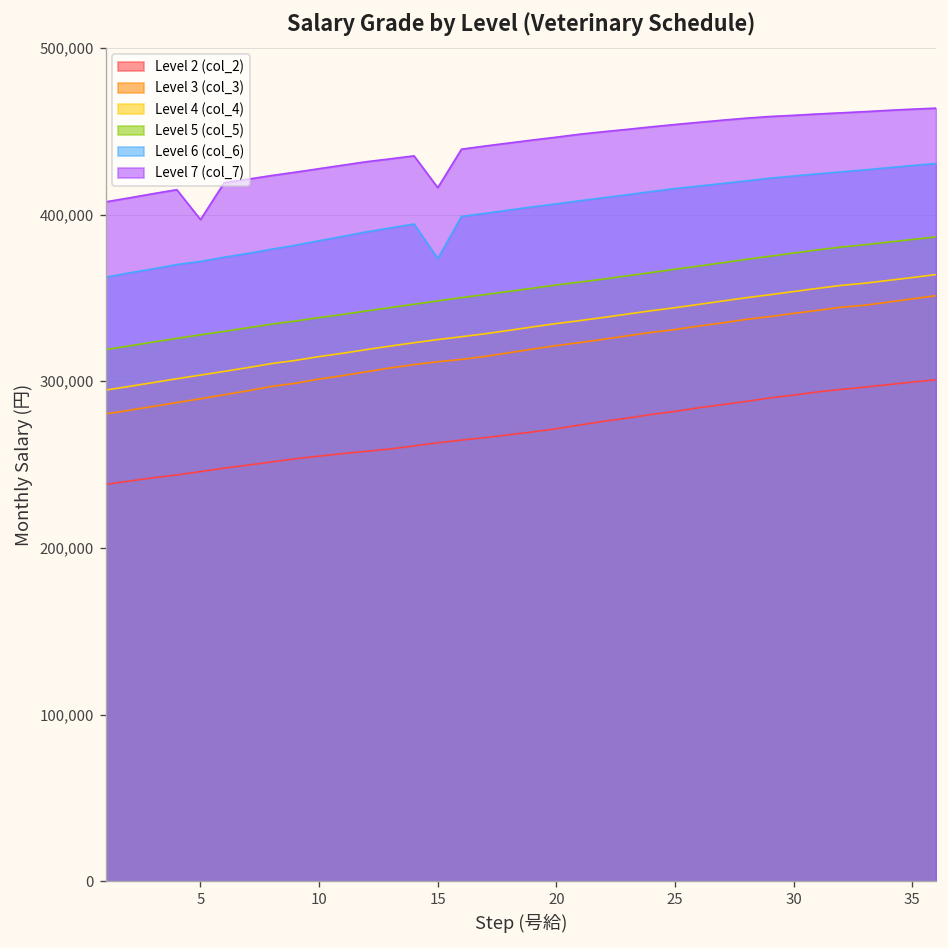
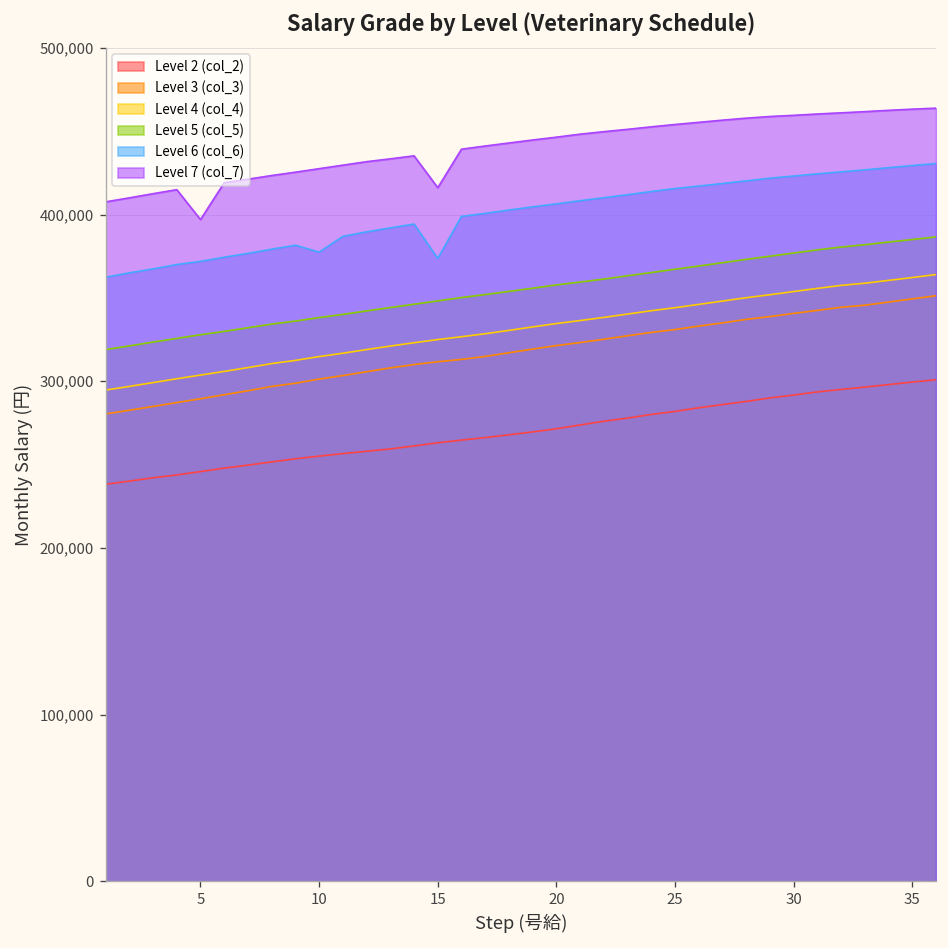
Level 6 (col_6), 10: 384,000 -> 377,000
